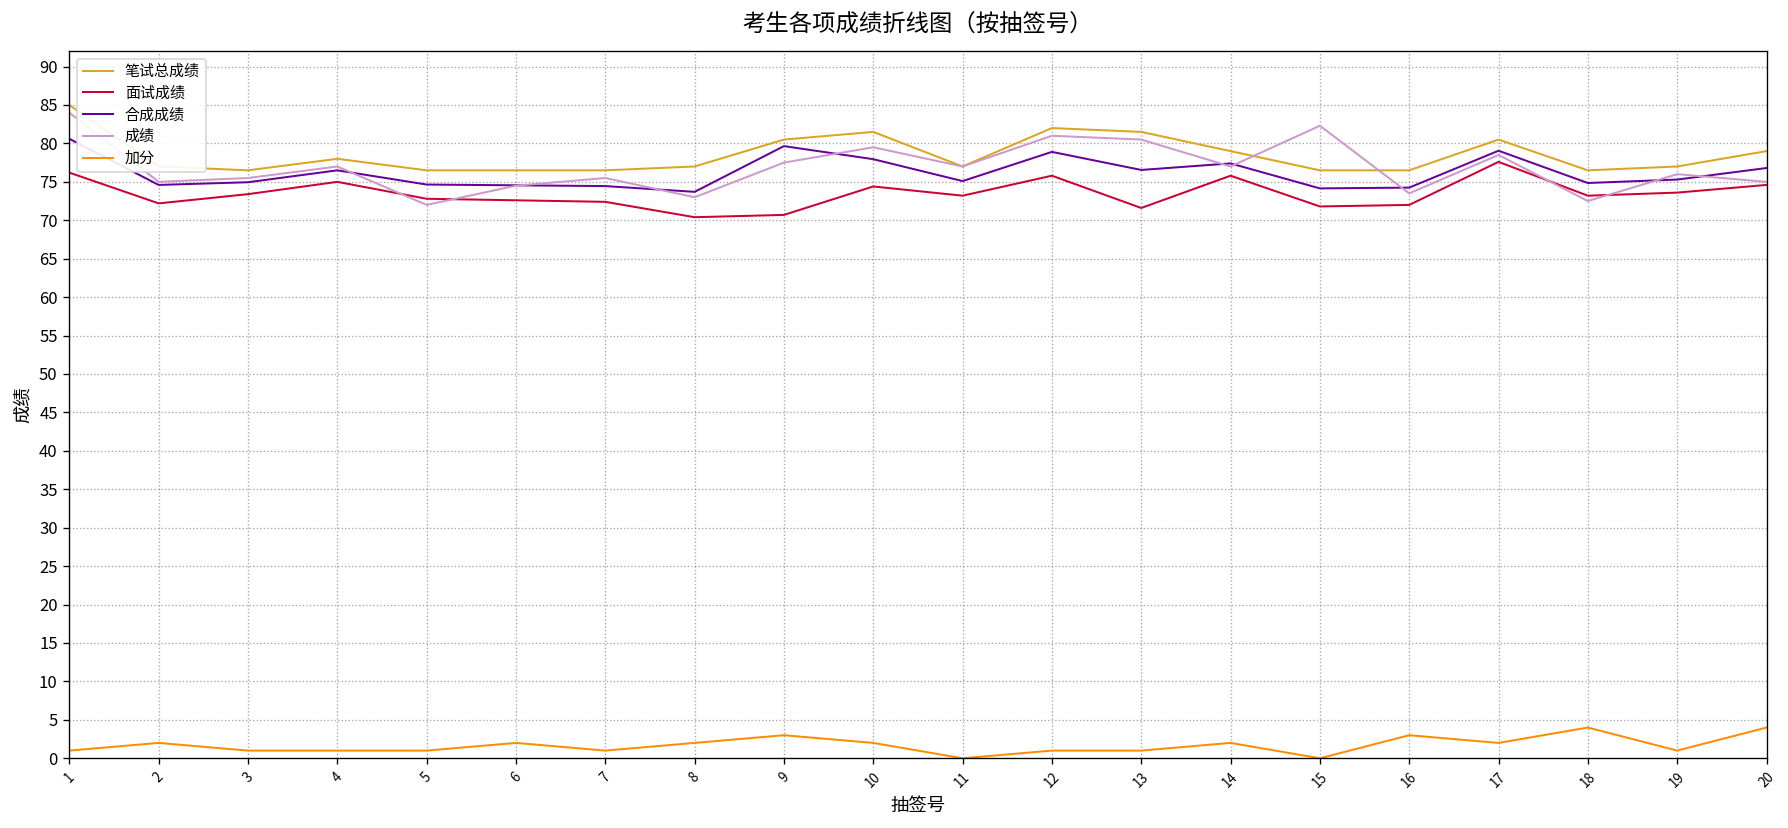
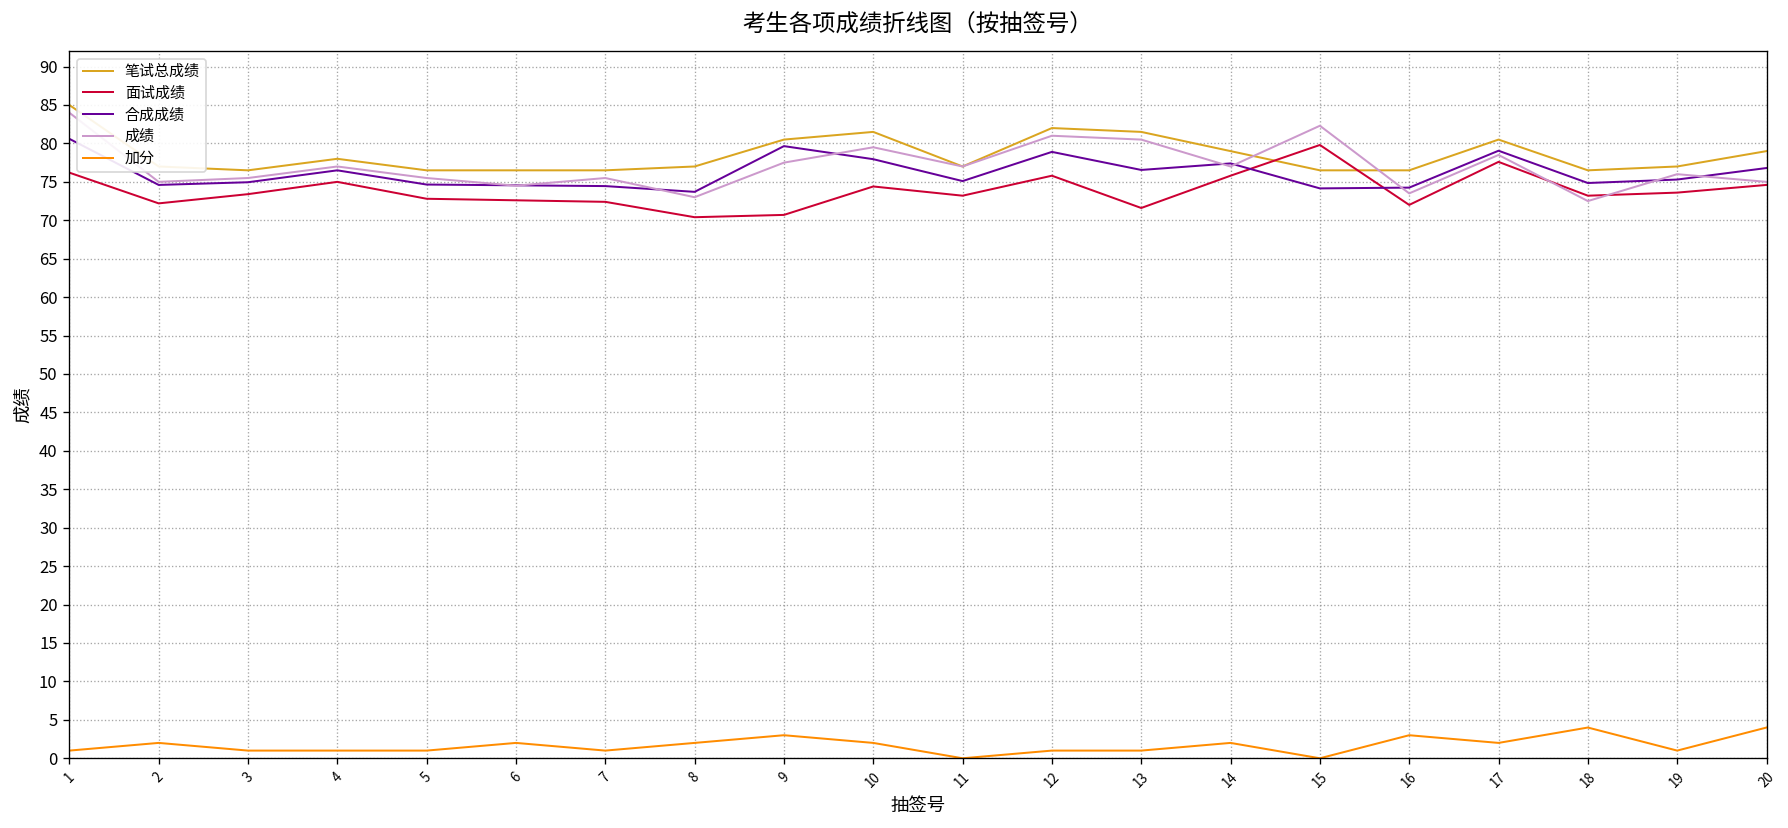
成绩, 5: 72 -> 76
面试成绩, 15: 72 -> 80
